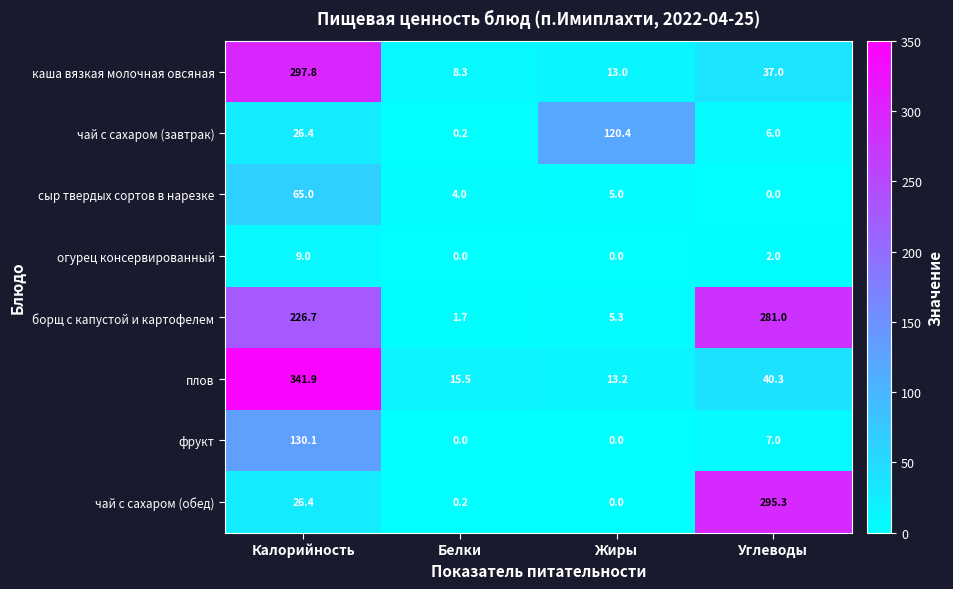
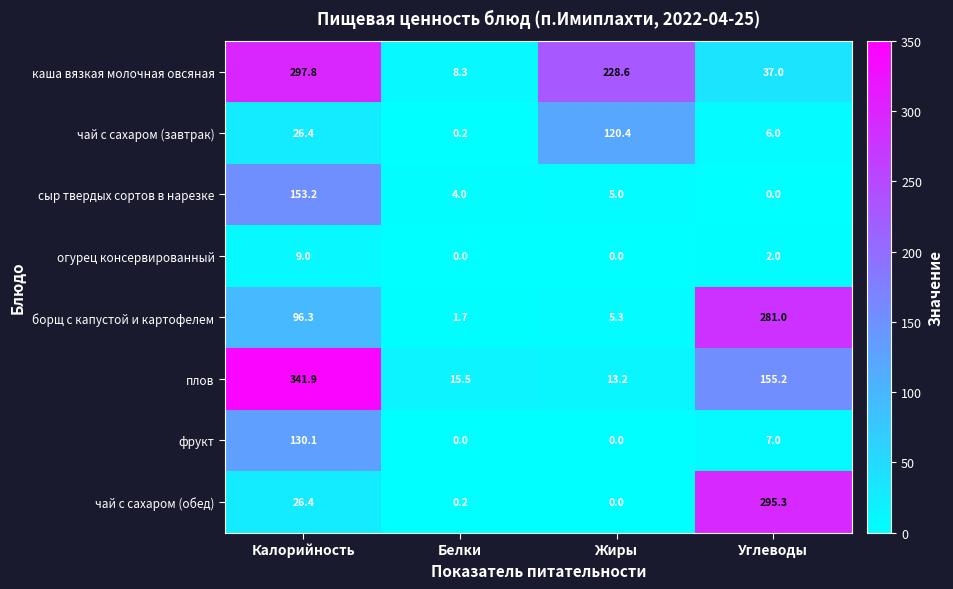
каша вязкая молочная овсяная, Жиры: 13.0 -> 228.6
сыр твердых сортов в нарезке, Калорийность: 65.0 -> 153.2
борщ с капустой и картофелем, Калорийность: 226.7 -> 96.3
плов, Углеводы: 40.3 -> 155.2
